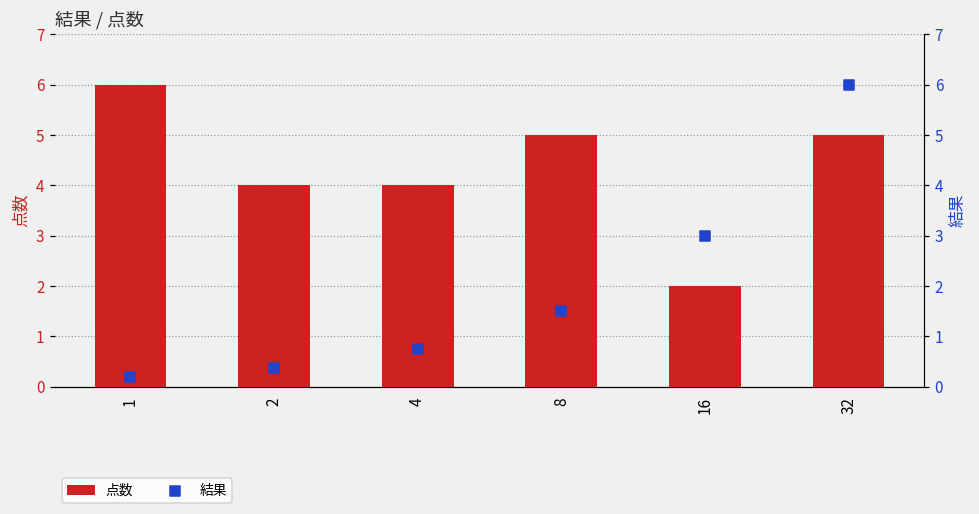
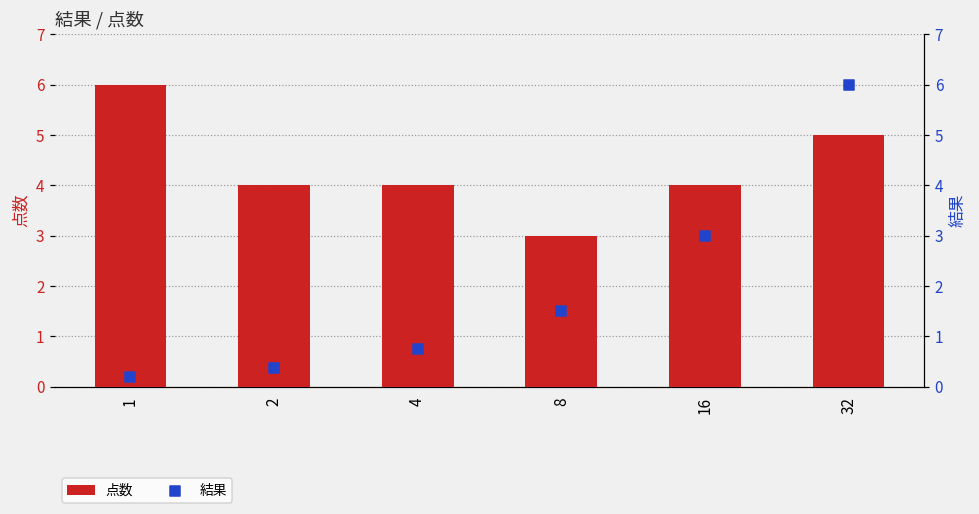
点数, 8: 5 -> 3
点数, 16: 2 -> 4
